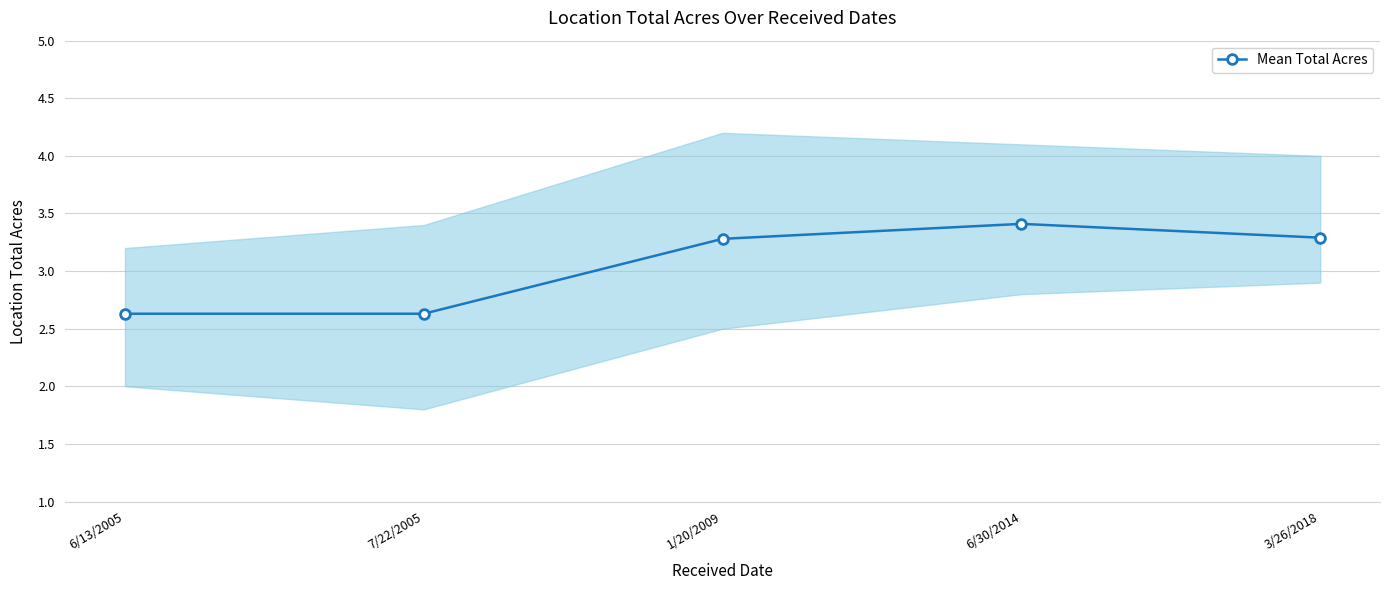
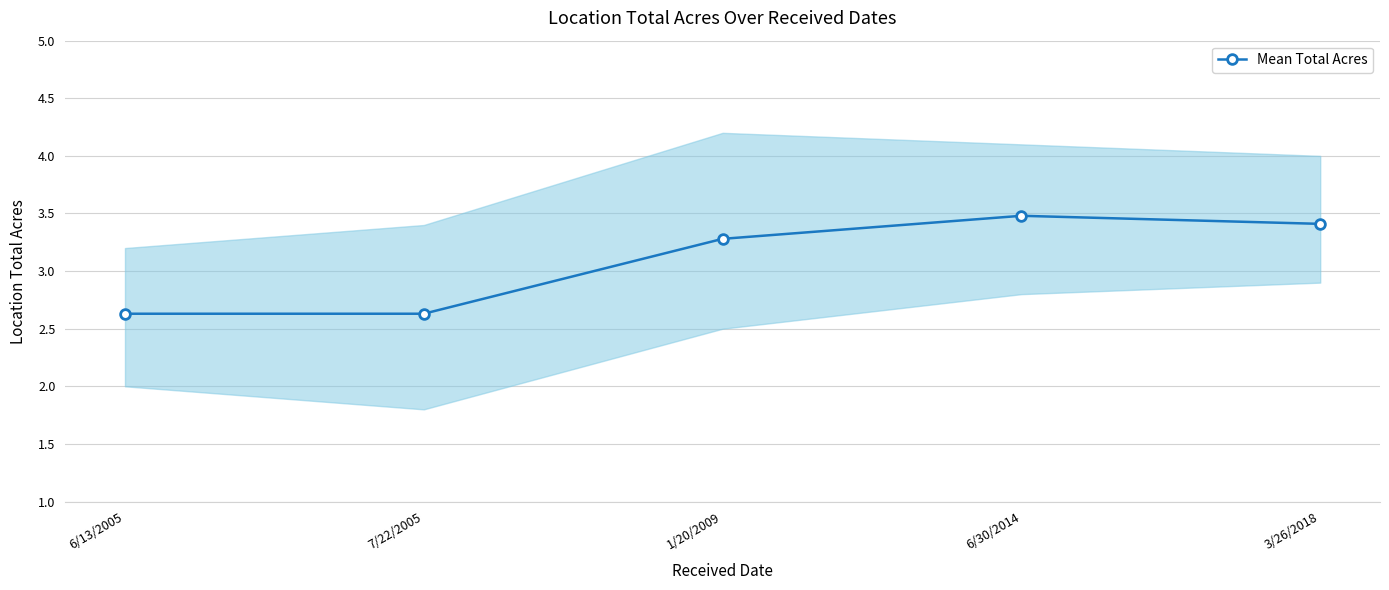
Mean Total Acres, 6/30/2014: 3.41 -> 3.48
Mean Total Acres, 3/26/2018: 3.29 -> 3.41
